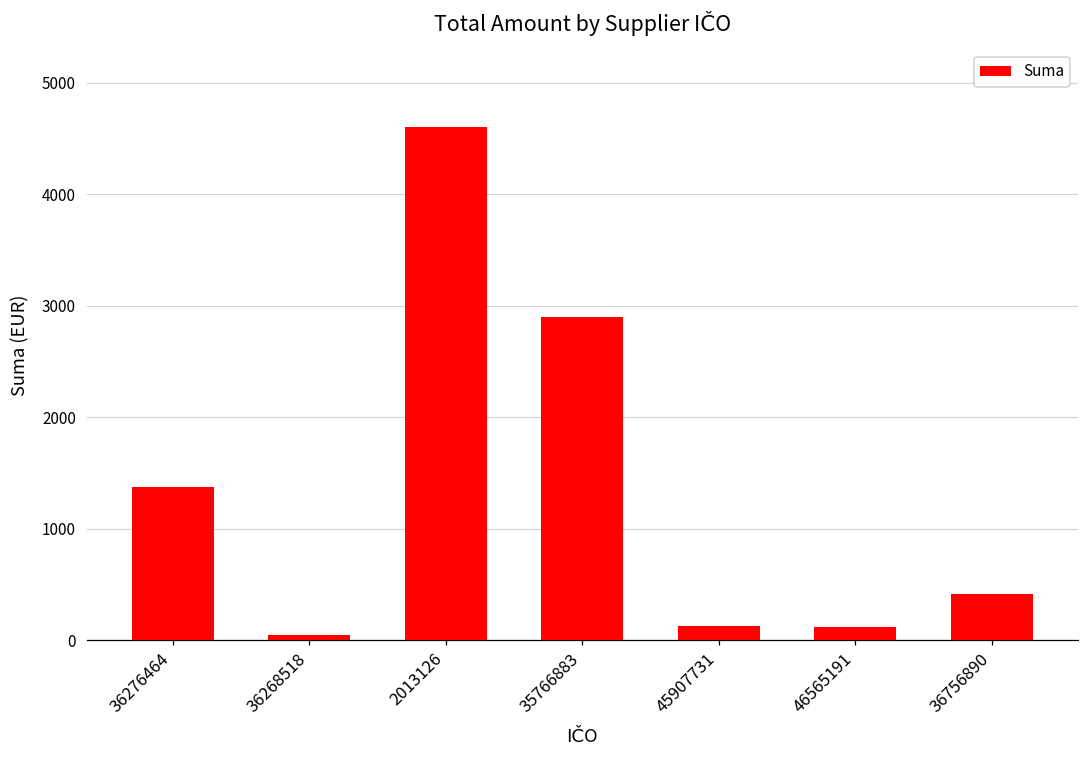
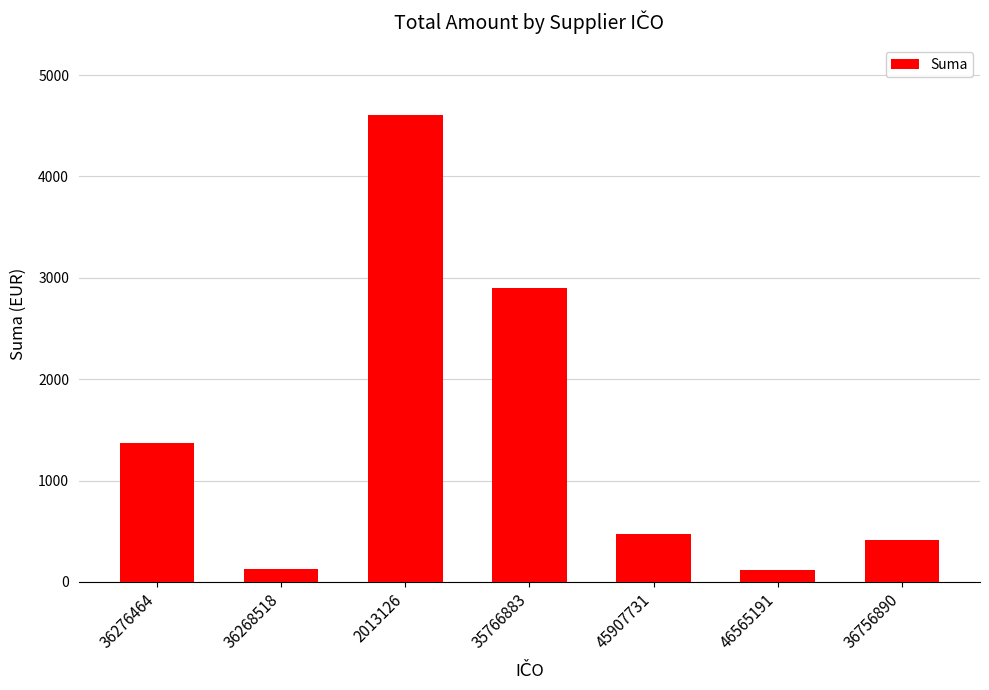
36268518: 50 -> 130
45907731: 120 -> 480
